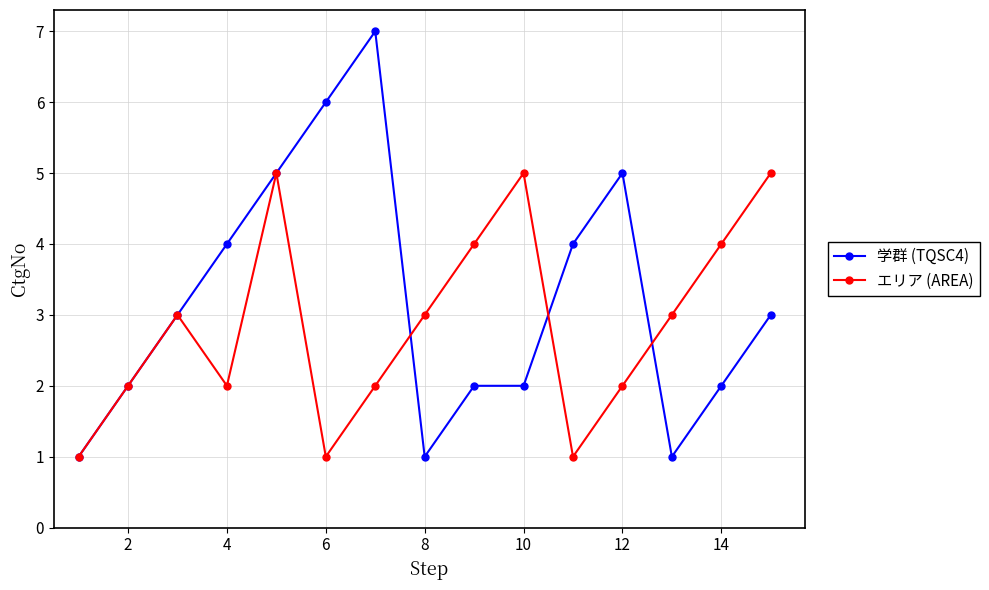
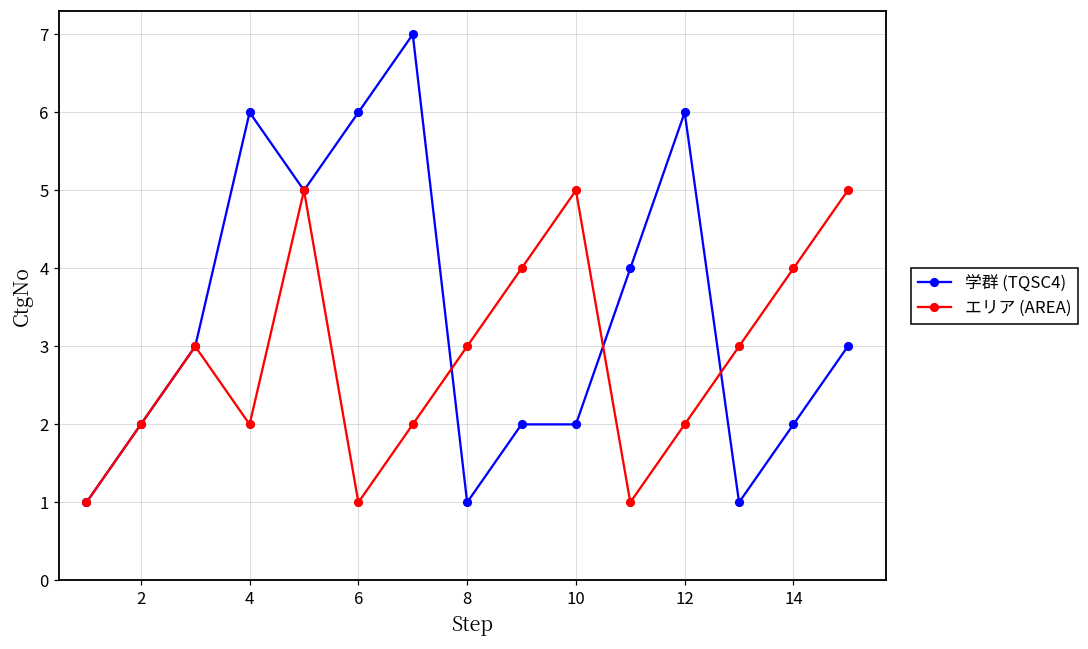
学群 (TQSC4), 4: 4 -> 6
学群 (TQSC4), 12: 5 -> 6
